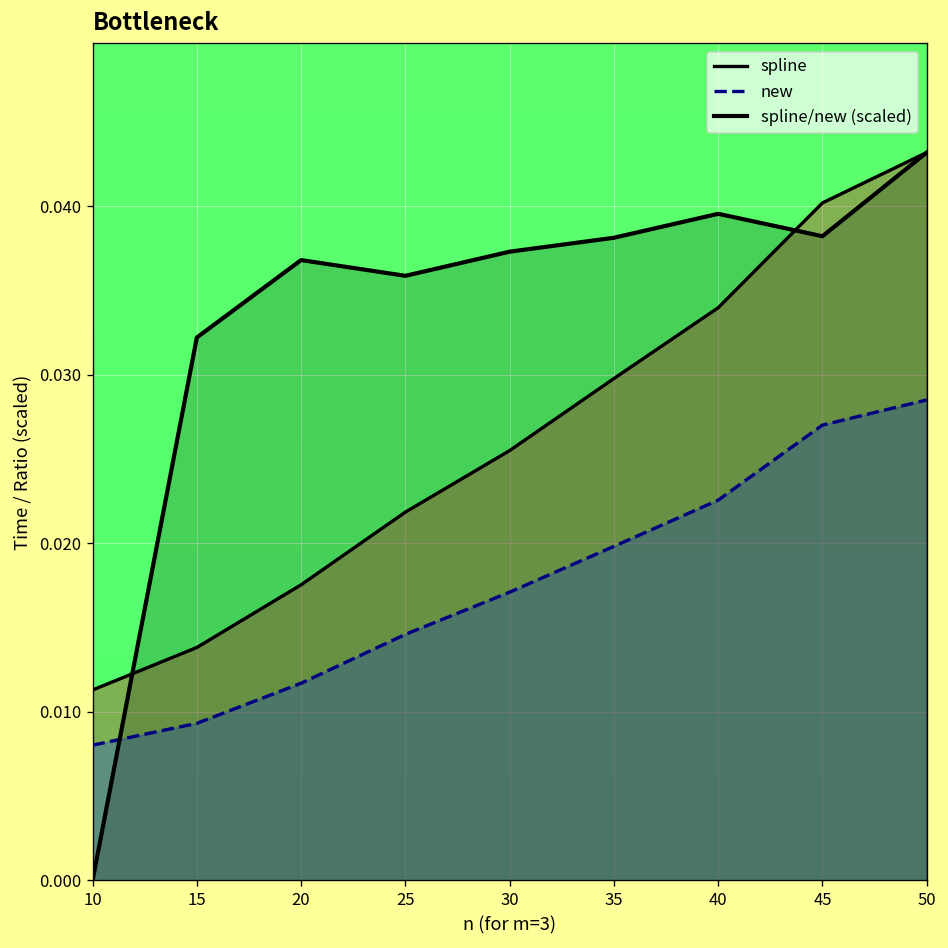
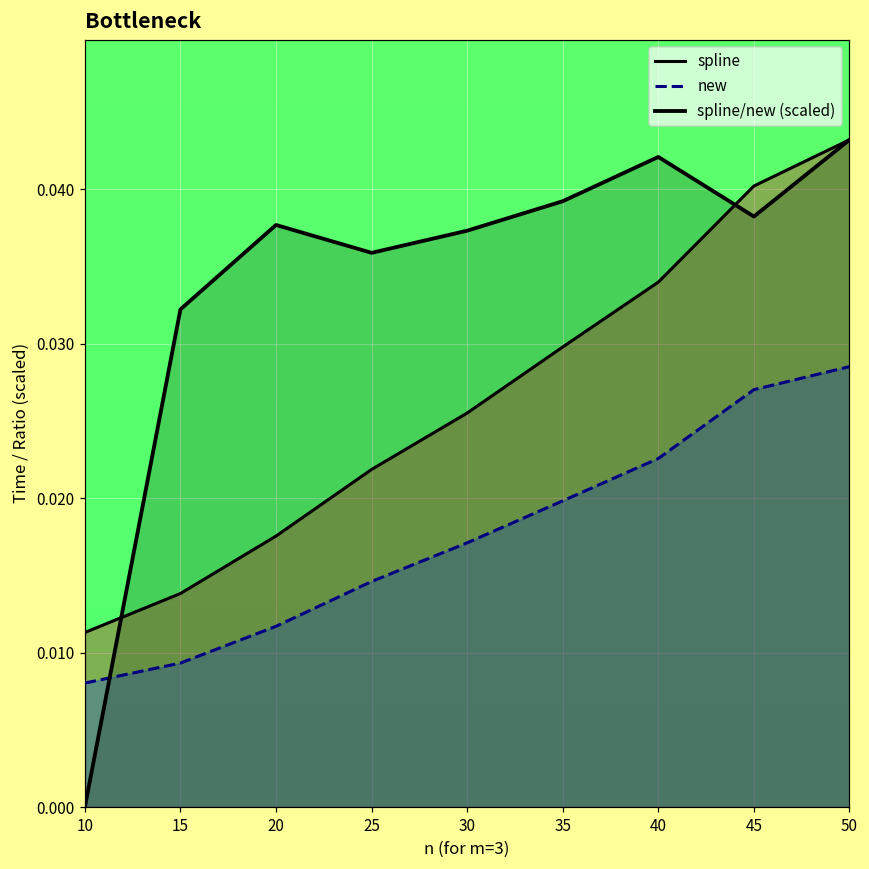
spline/new (scaled), 20: 0.0368 -> 0.0377
spline/new (scaled), 35: 0.0381 -> 0.0392
spline/new (scaled), 40: 0.0396 -> 0.0421
